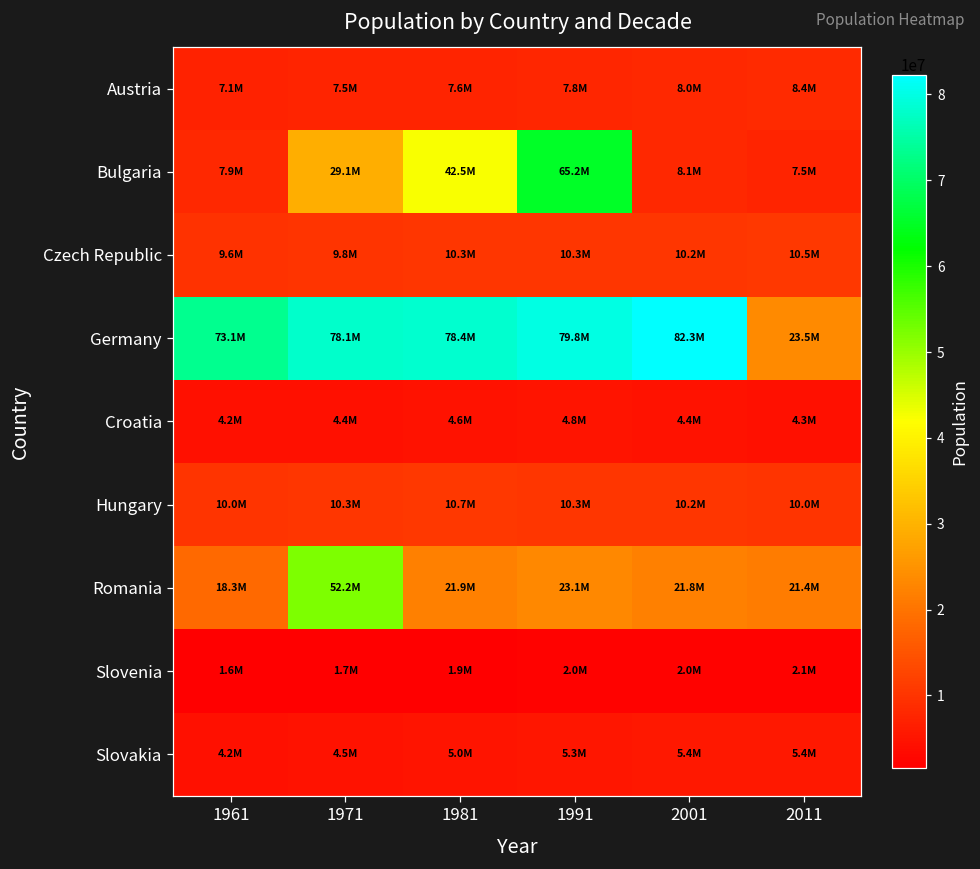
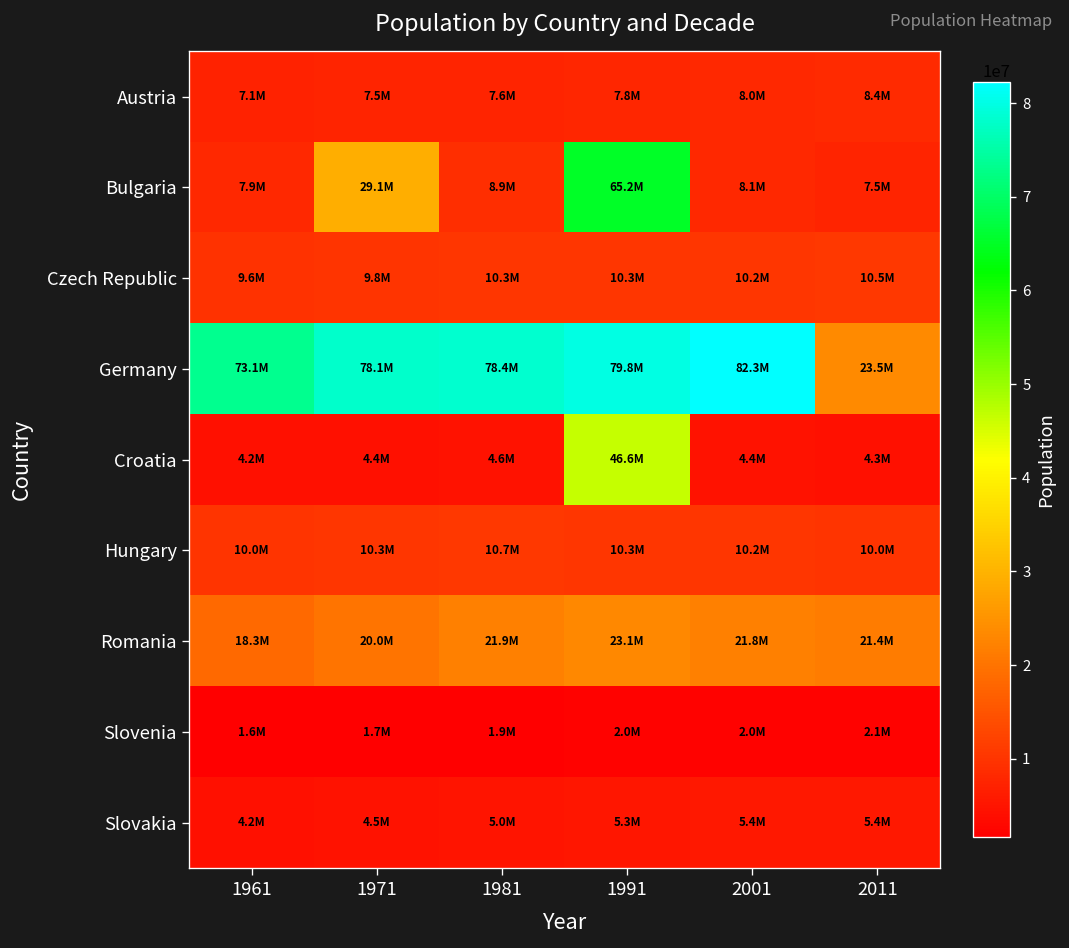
Bulgaria, 1981: 42.5M -> 8.9M
Croatia, 1991: 4.8M -> 46.6M
Romania, 1971: 52.2M -> 20.0M
